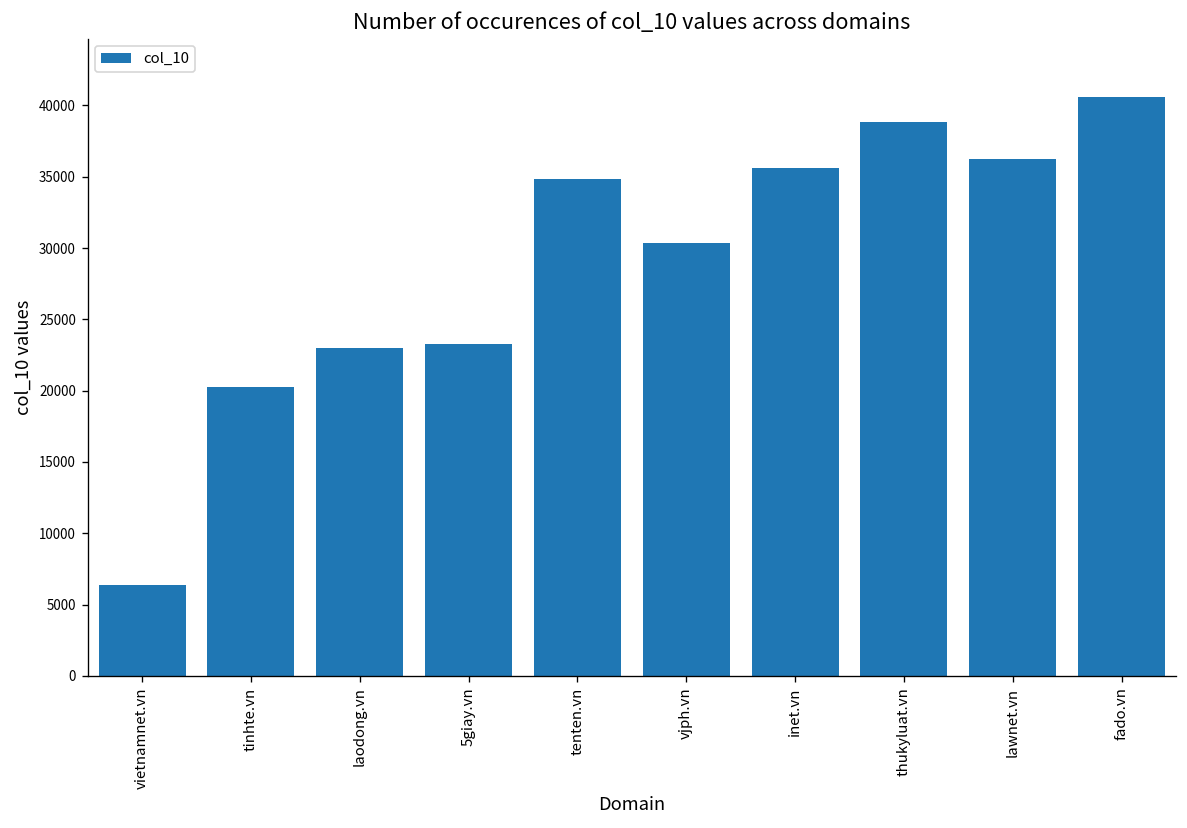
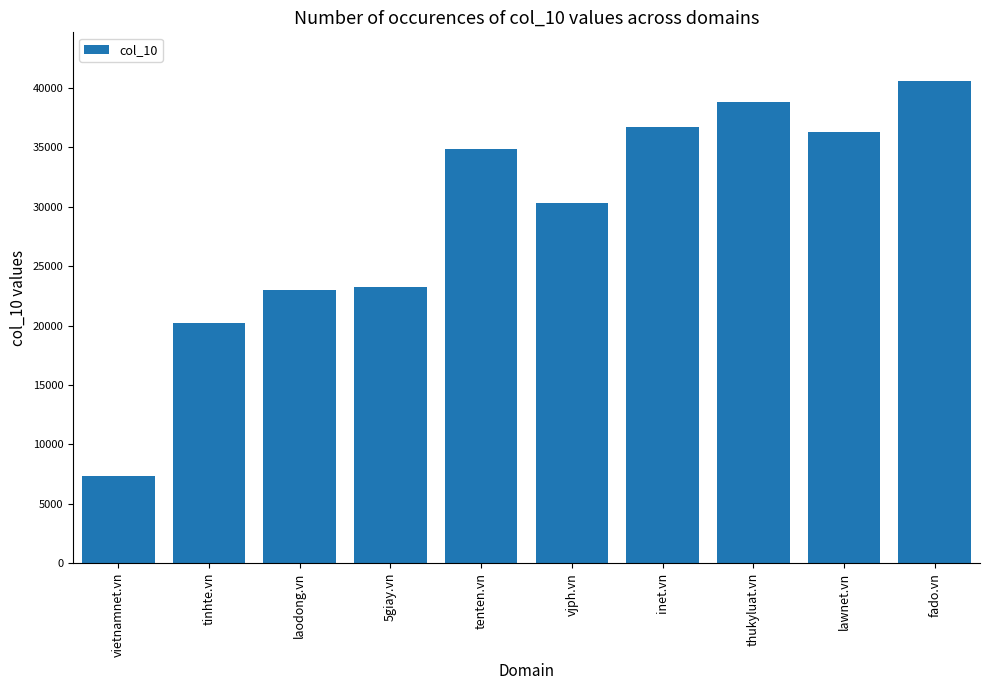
vietnamnet.vn: 6400 -> 7400
inet.vn: 35600 -> 36700
